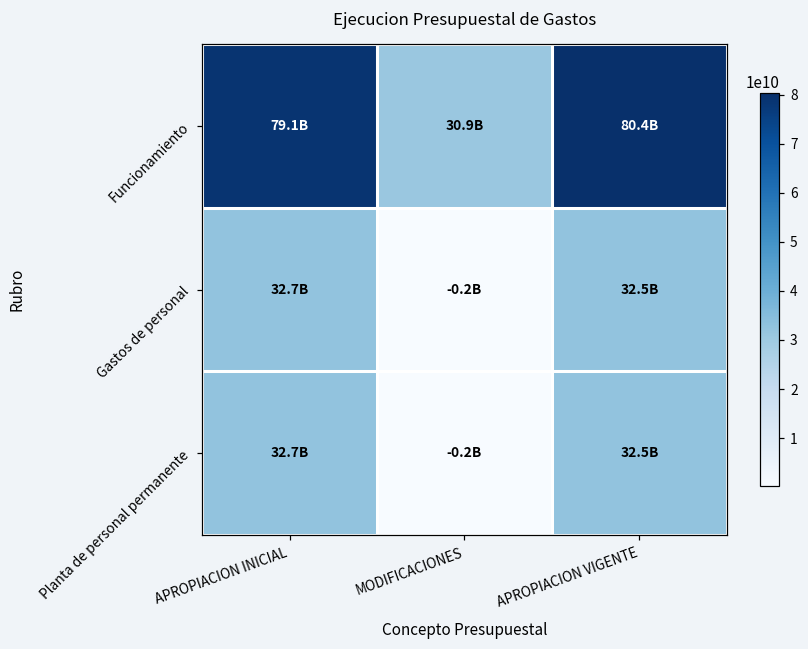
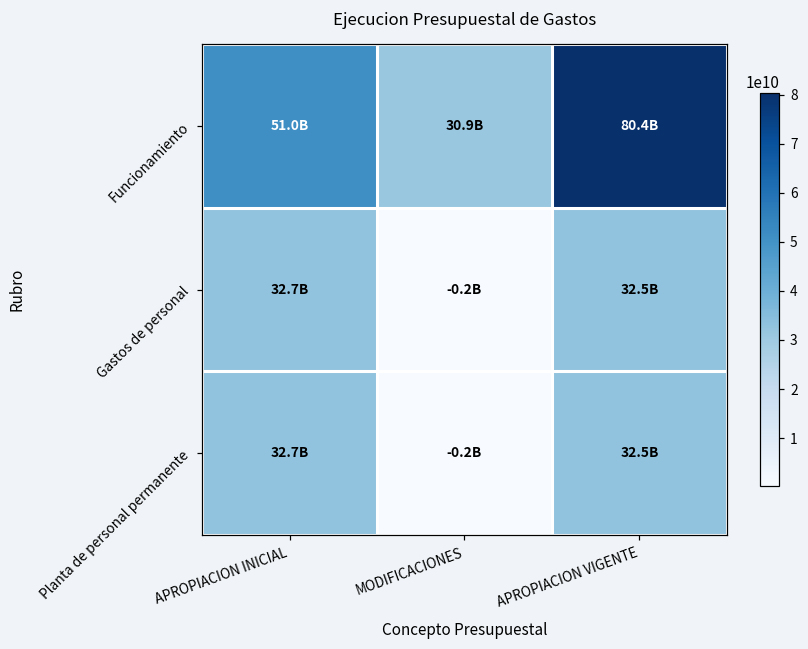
Funcionamiento, APROPIACION INICIAL: 79.1B -> 51.0B
